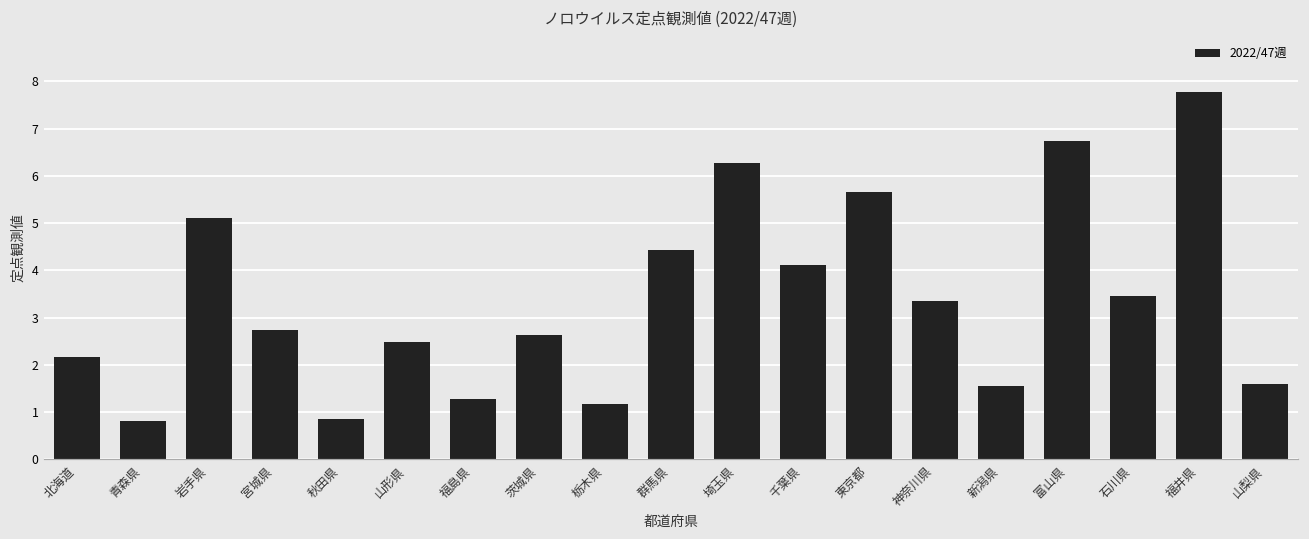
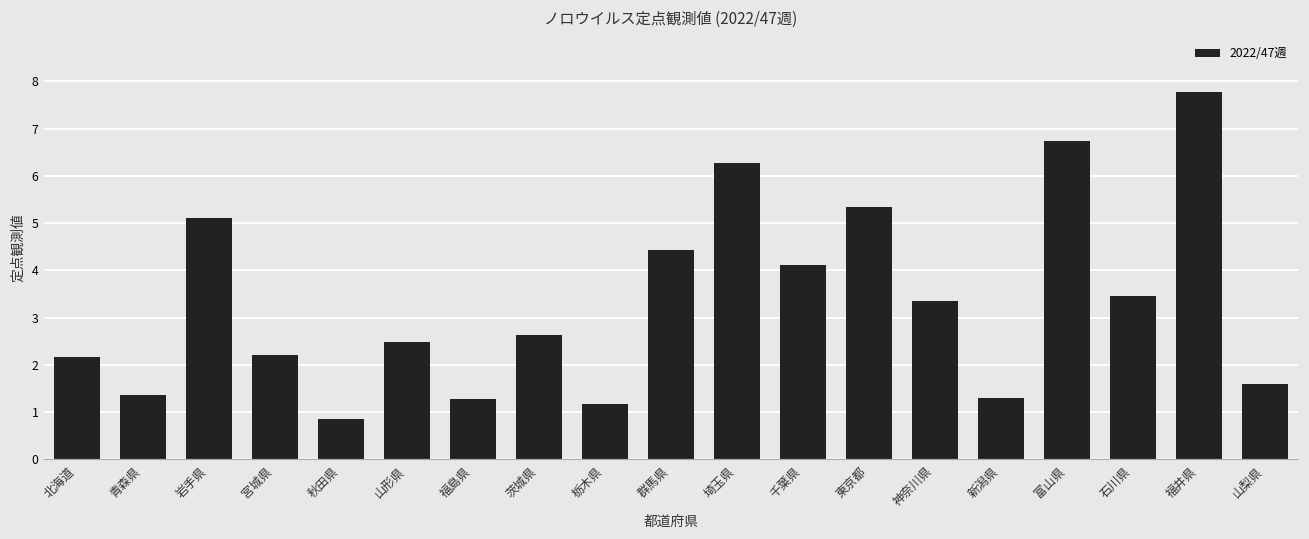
青森県: 0.8 -> 1.4
宮城県: 2.7 -> 2.2
東京都: 5.7 -> 5.3
新潟県: 1.6 -> 1.3
